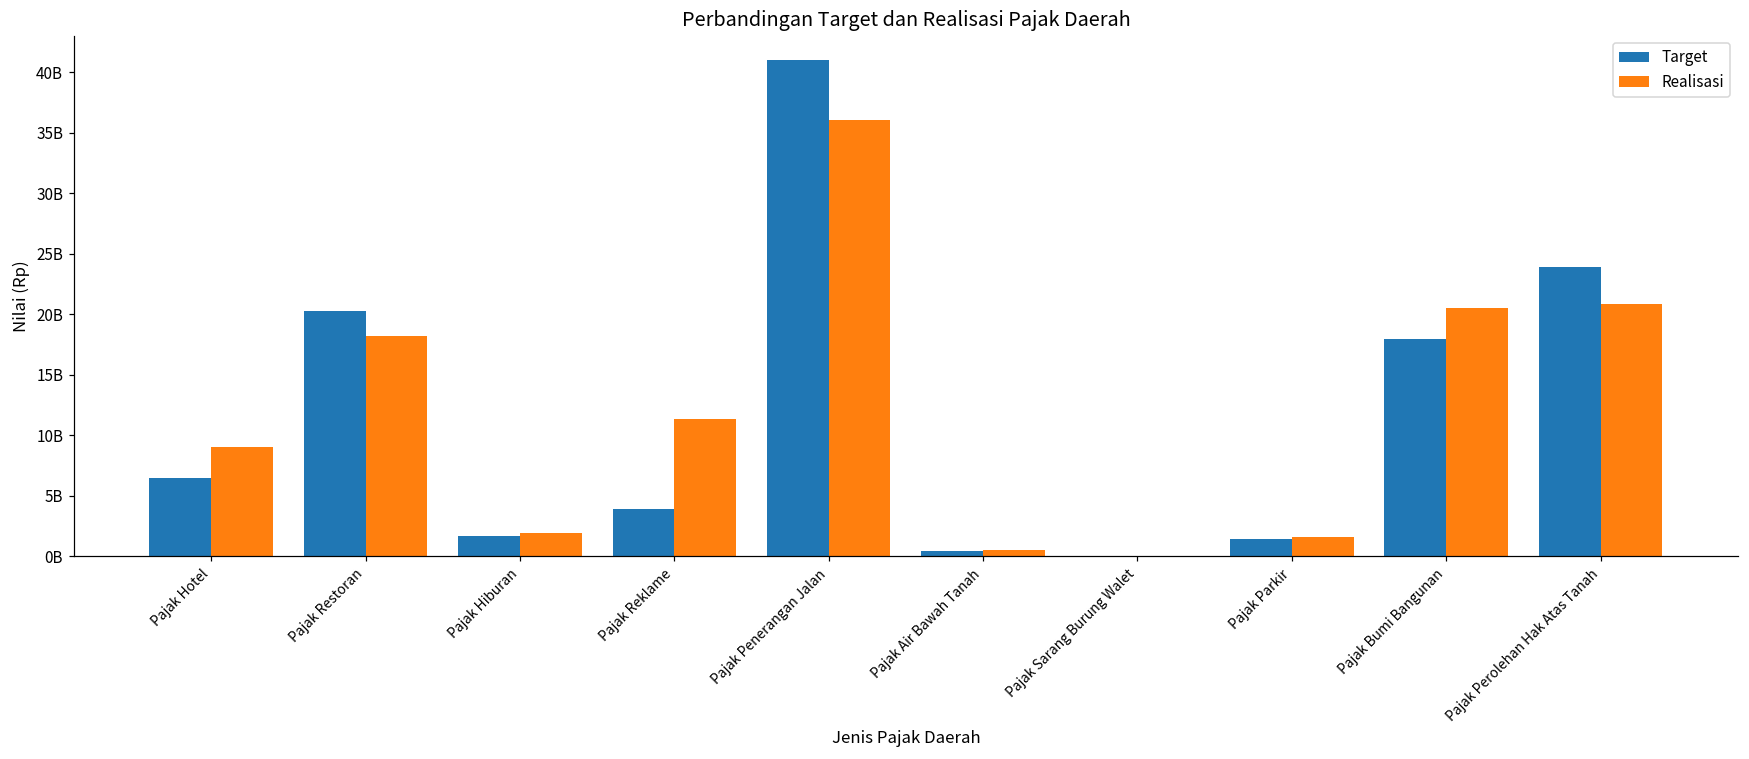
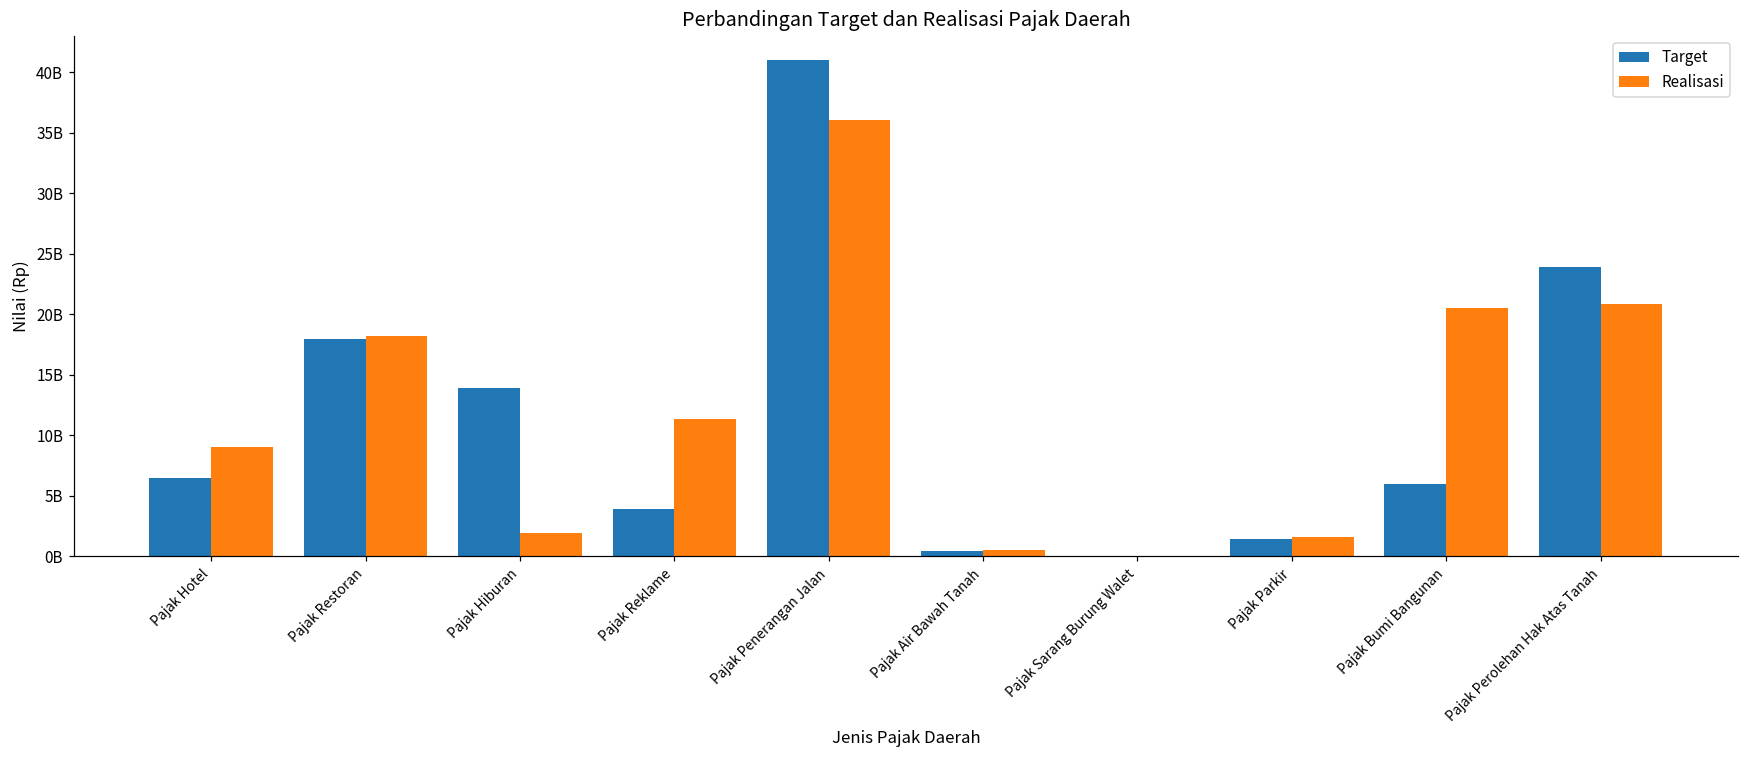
Target, Pajak Restoran: 20200000000 -> 18000000000
Target, Pajak Hiburan: 1700000000 -> 13900000000
Target, Pajak Bumi Bangunan: 18000000000 -> 6000000000
